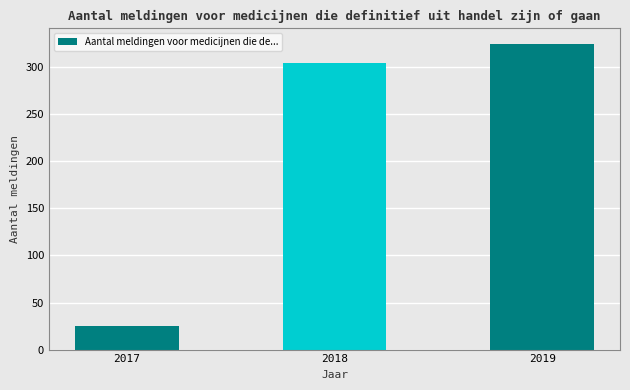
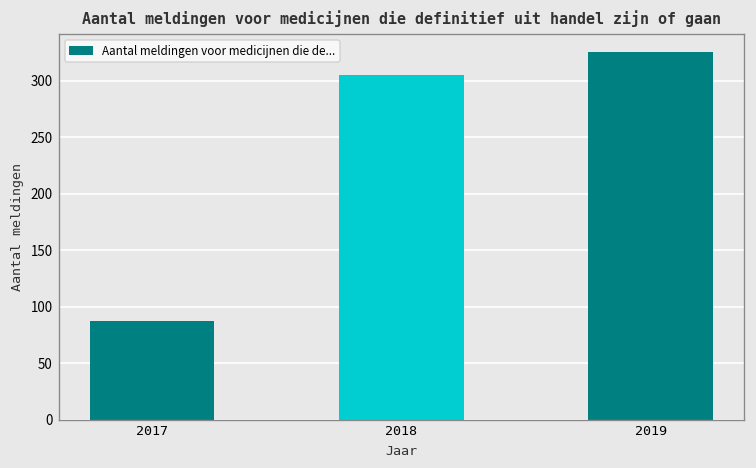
2017: 30 -> 90
